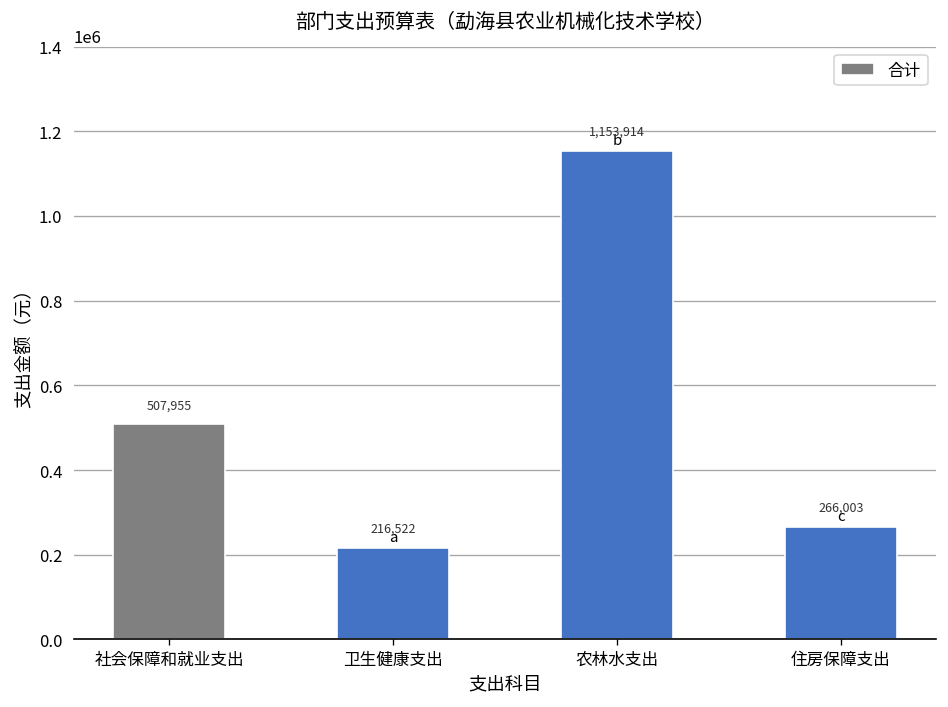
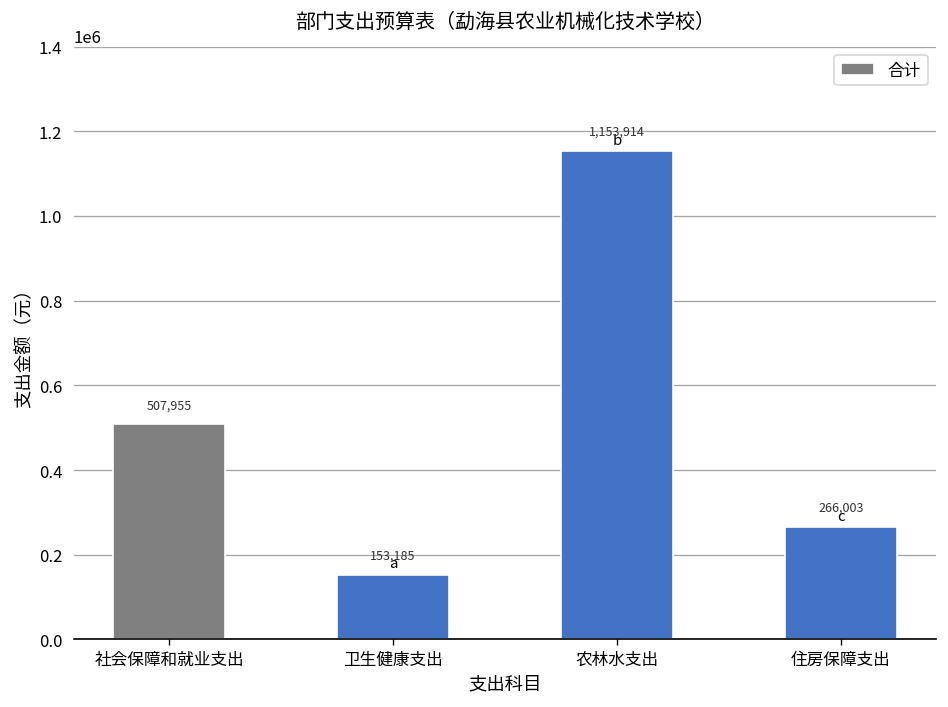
卫生健康支出: 216,522 -> 153,185
